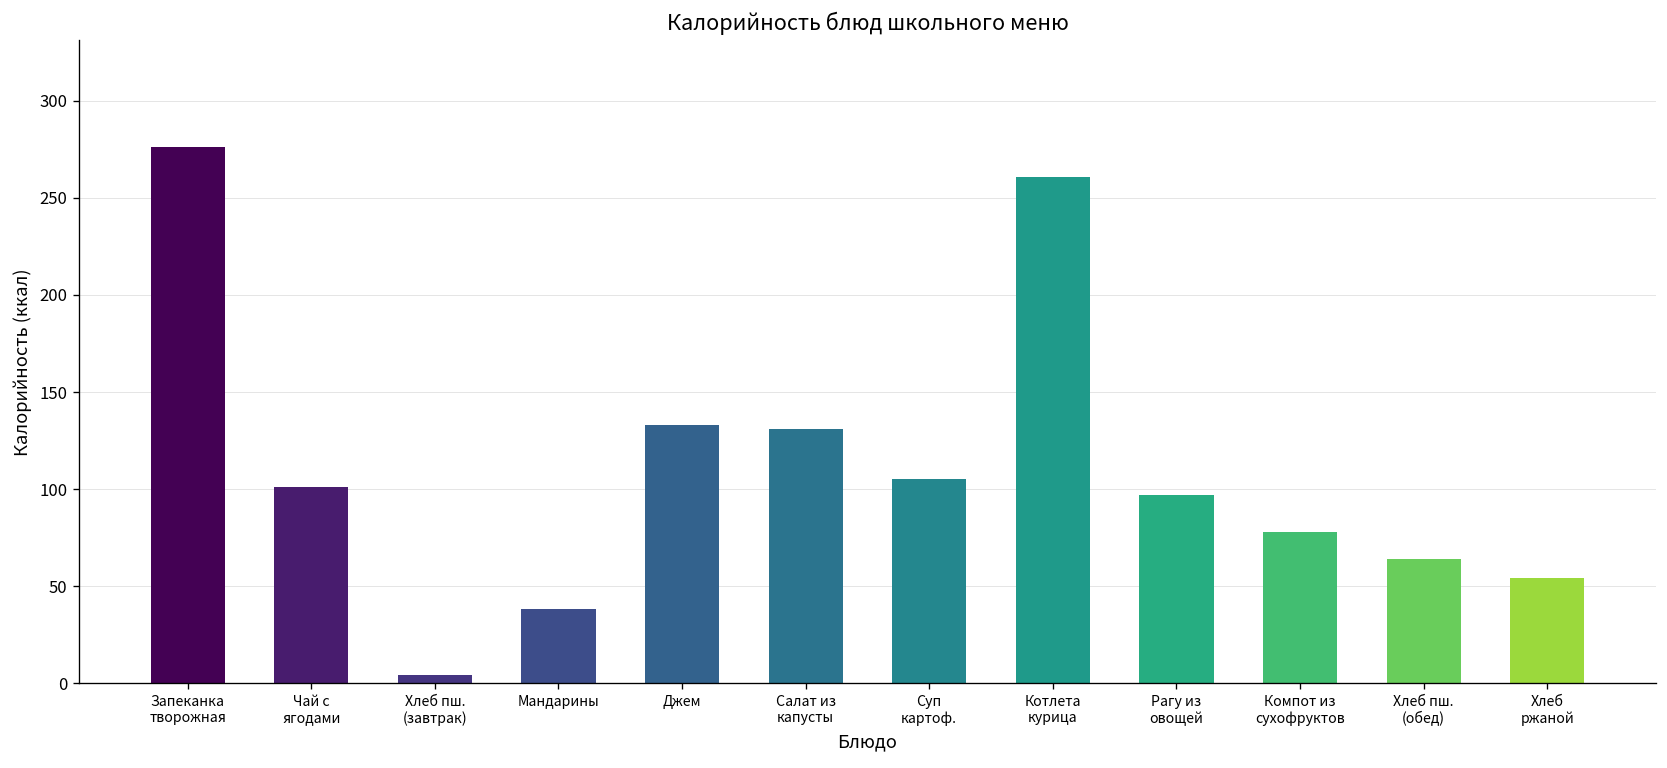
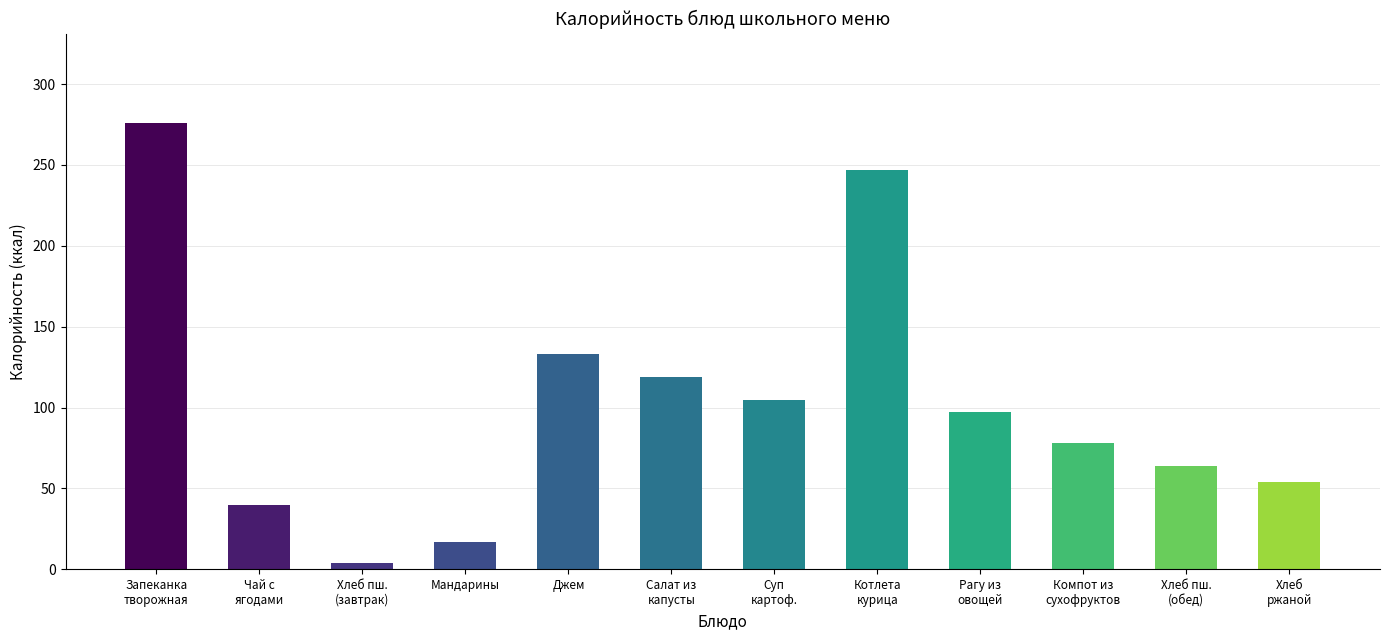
Чай с ягодами: 101 -> 40
Мандарины: 38 -> 17
Салат из капусты: 131 -> 119
Котлета курица: 261 -> 247
